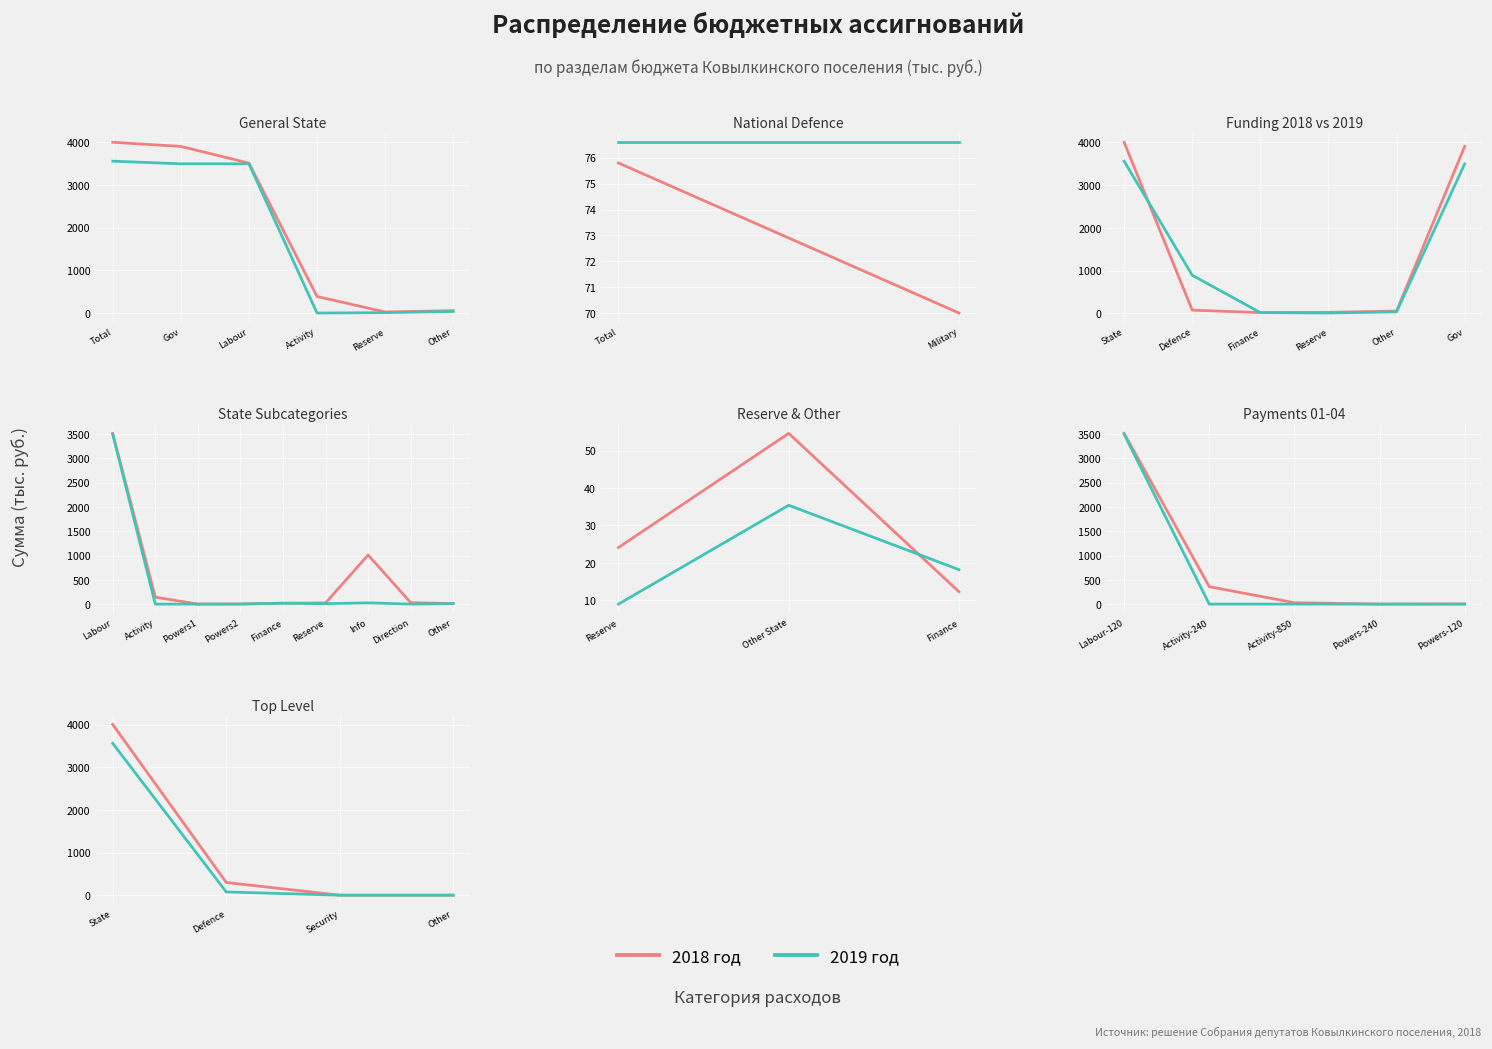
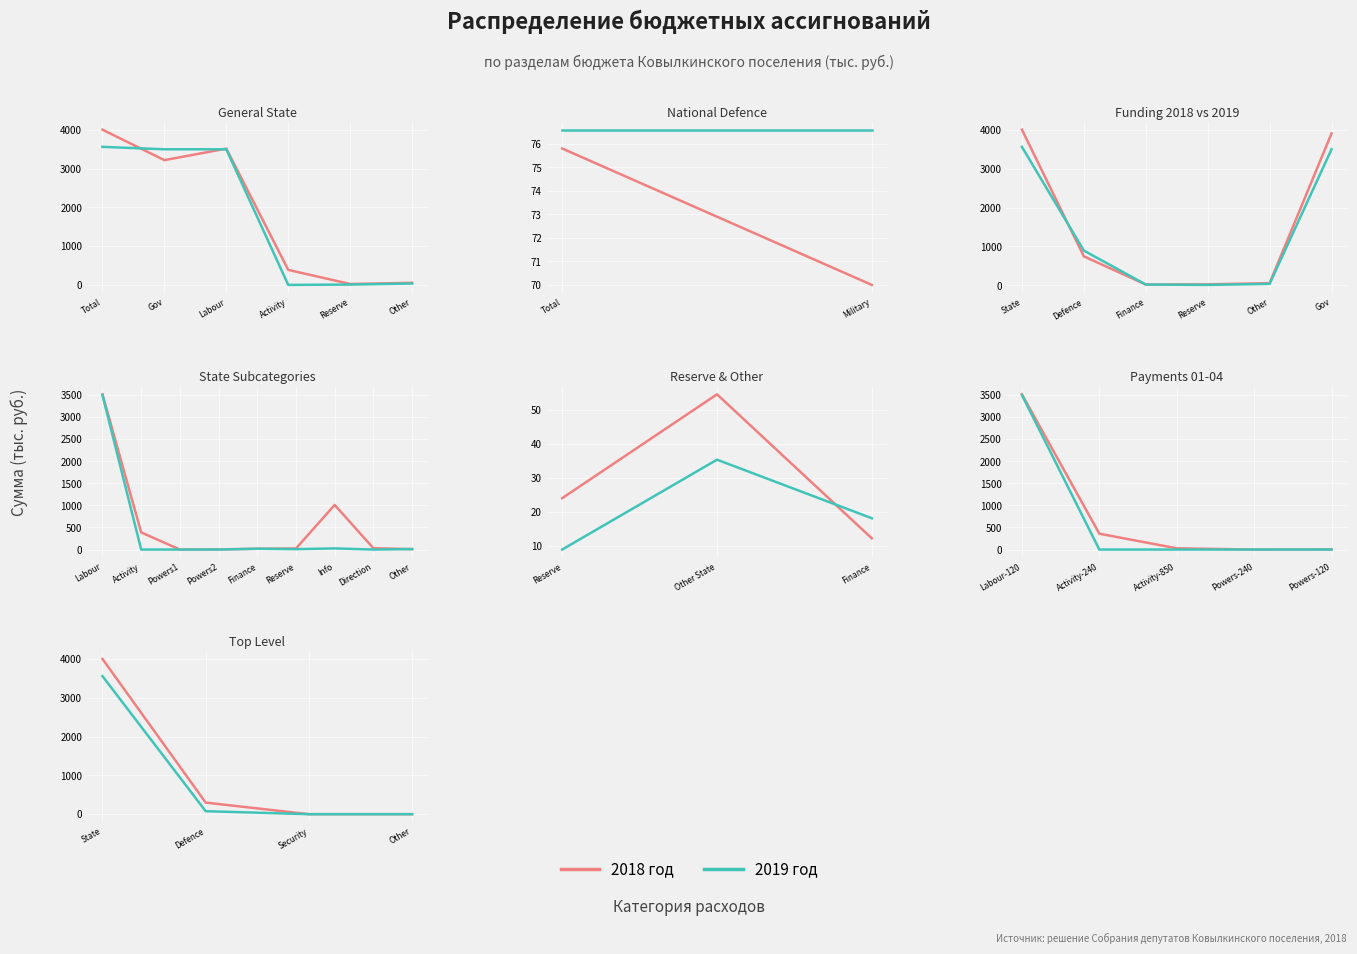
General State, 2018 год, Gov: 3900 -> 3200
Funding 2018 vs 2019, 2018 год, Defence: 100 -> 700
State Subcategories, 2018 год, Activity: 100 -> 400
